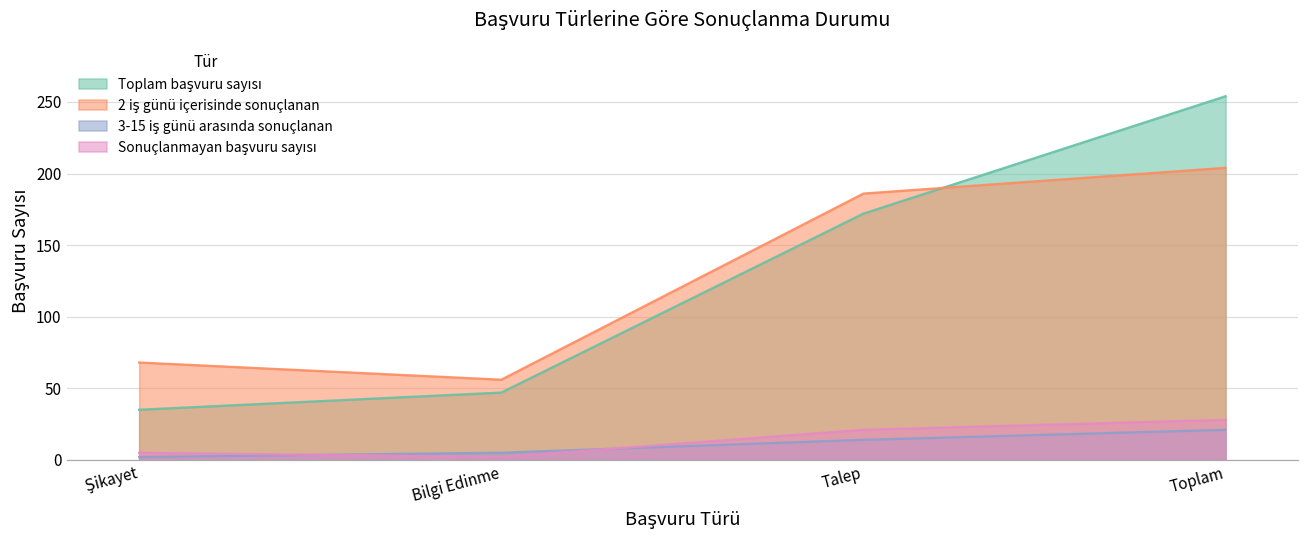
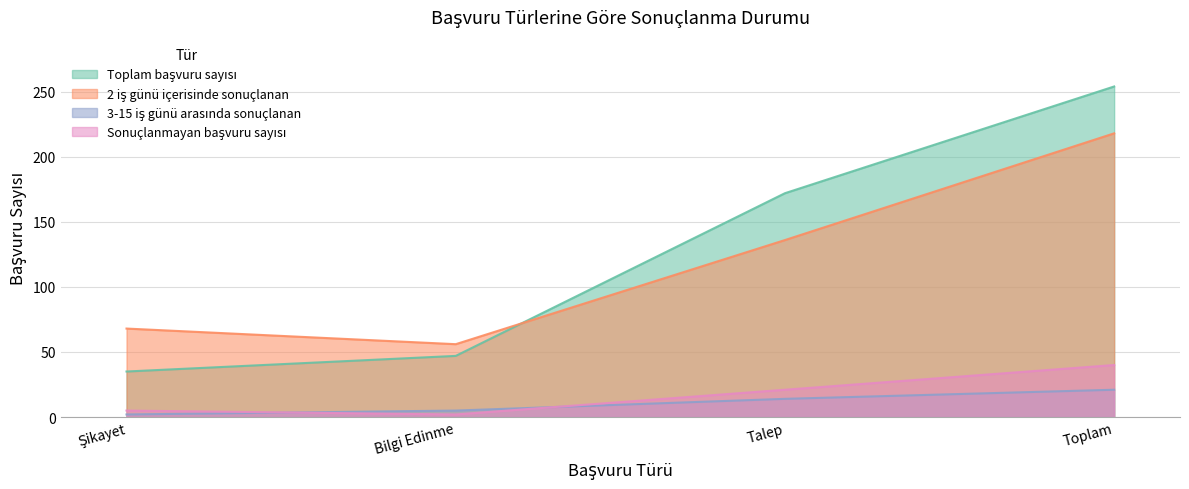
2 iş günü içerisinde sonuçlanan, Talep: 186 -> 136
2 iş günü içerisinde sonuçlanan, Toplam: 204 -> 218
Sonuçlanmayan başvuru sayısı, Toplam: 28 -> 40
